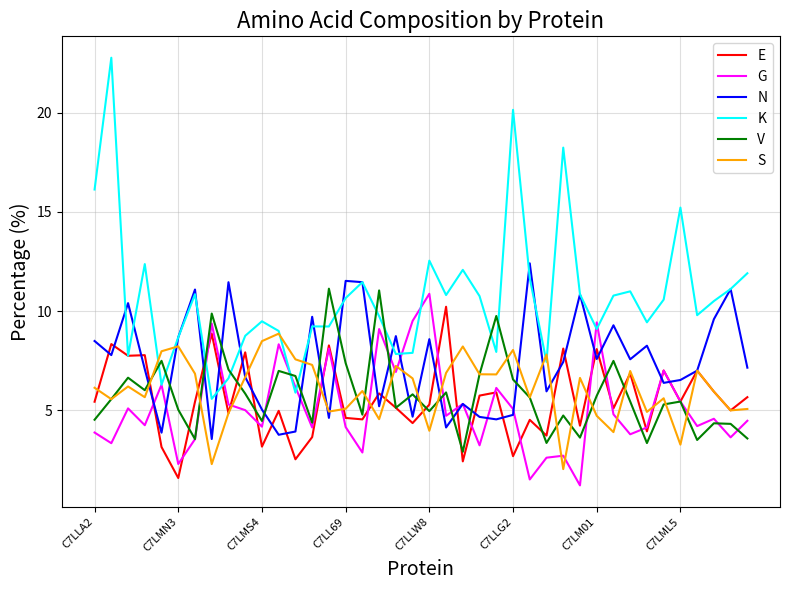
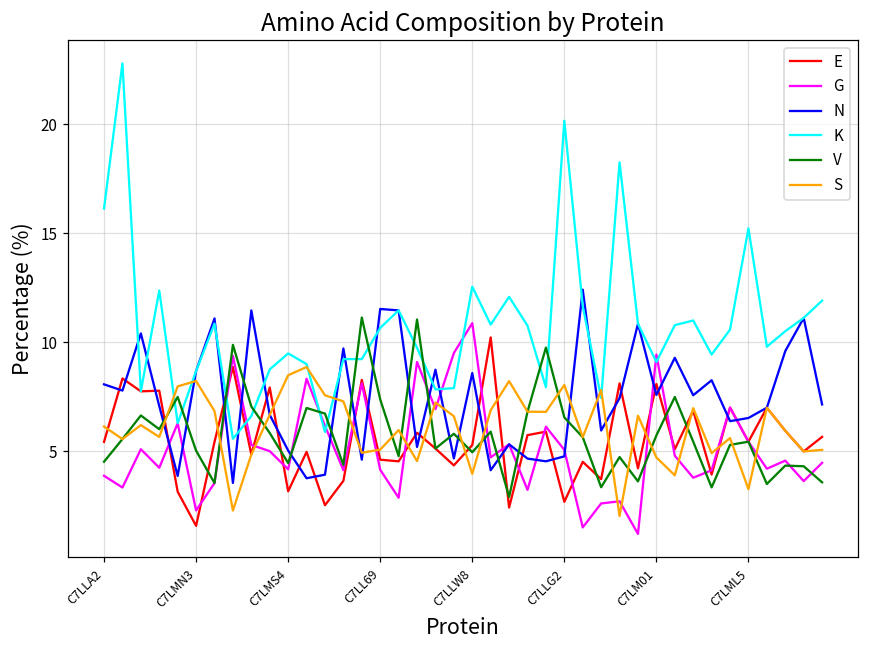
N, C7LLA2: 8.5 -> 8.1
